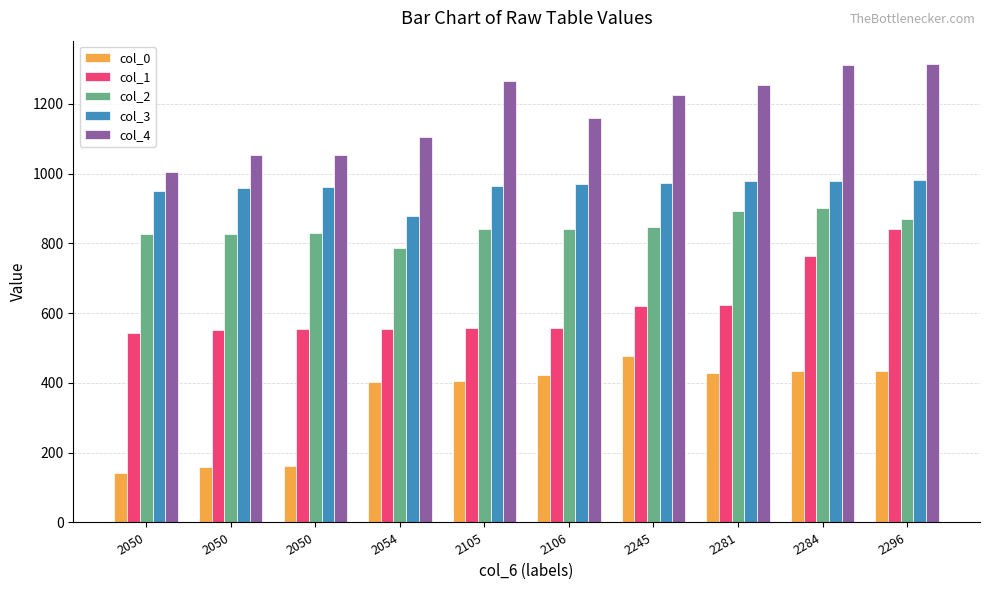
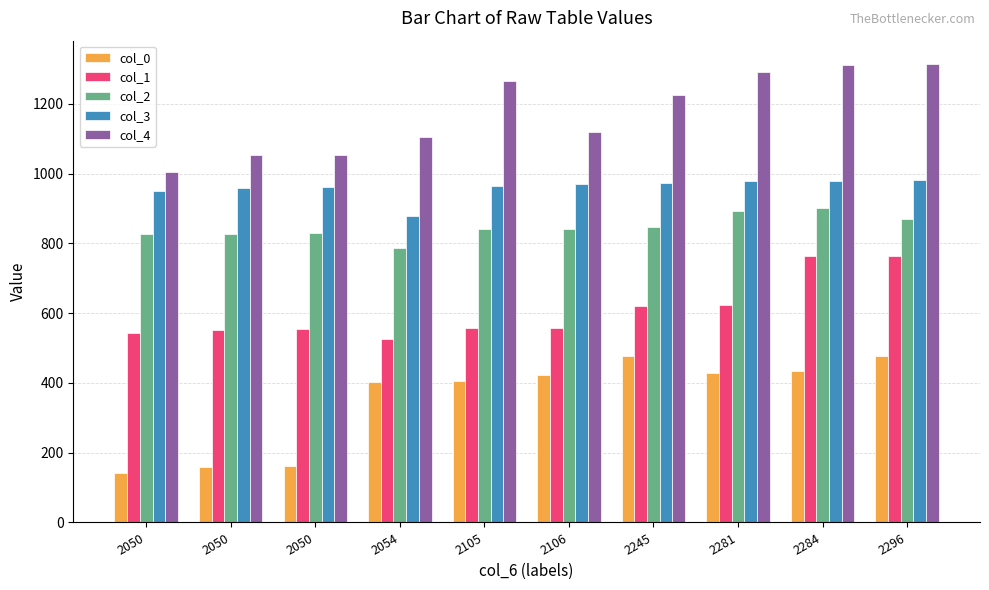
col_1, 2054: 560 -> 530
col_4, 2106: 1160 -> 1120
col_4, 2281: 1250 -> 1290
col_0, 2296: 440 -> 480
col_1, 2296: 840 -> 770
